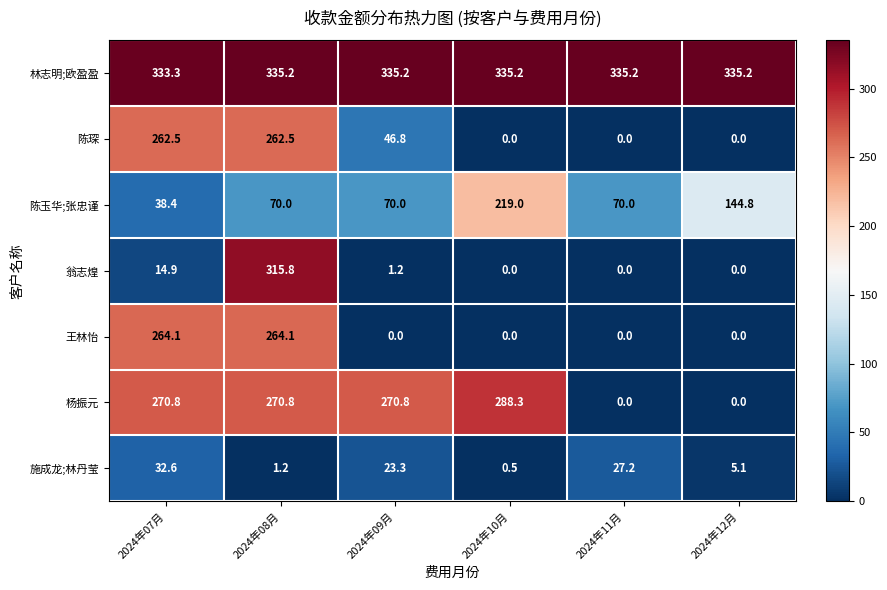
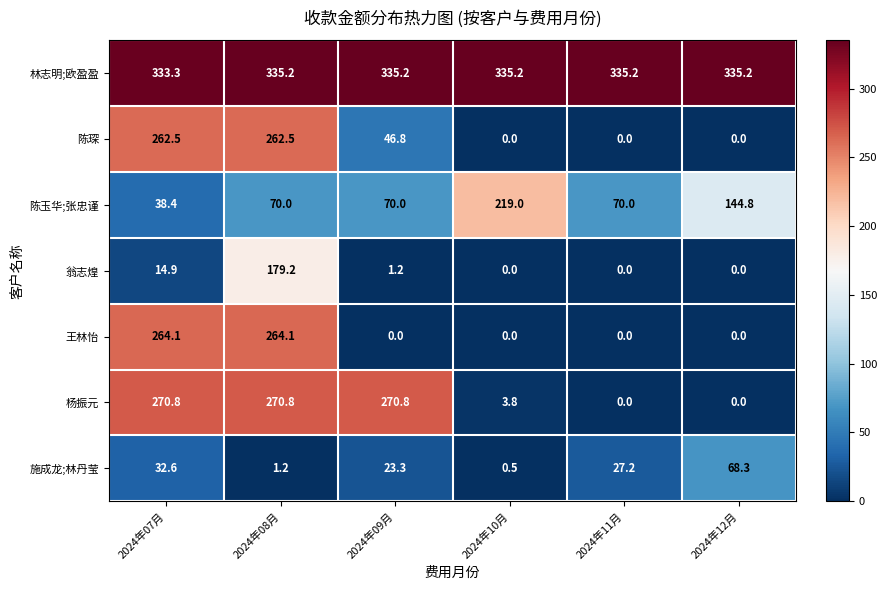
翁志煌, 2024年08月: 315.8 -> 179.2
杨振元, 2024年10月: 288.3 -> 3.8
施成龙;林丹莹, 2024年12月: 5.1 -> 68.3
